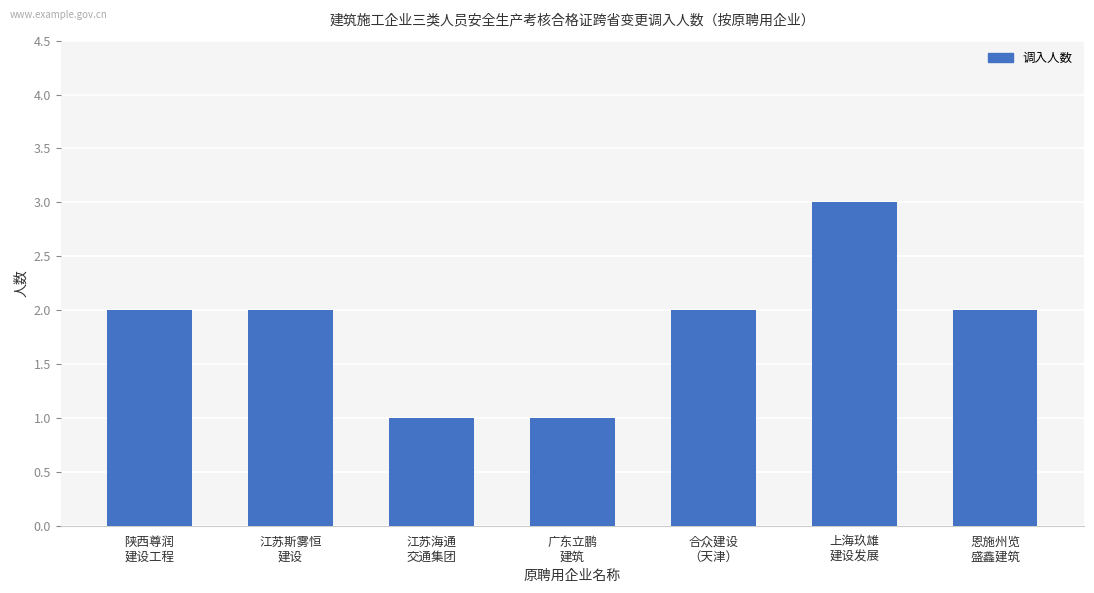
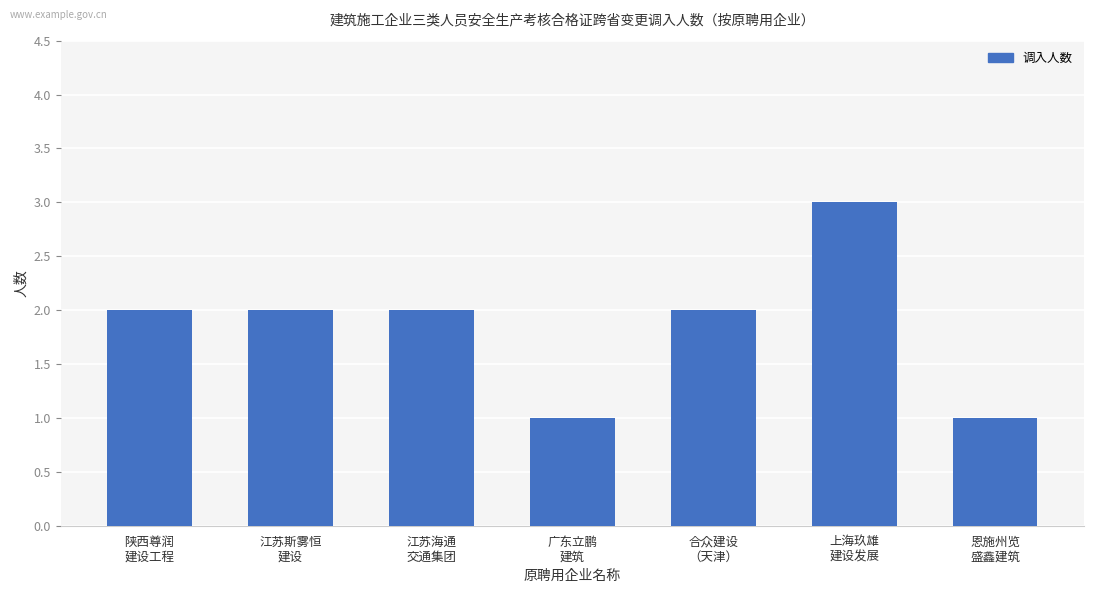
江苏海通 交通集团: 1 -> 2
恩施州览 盛鑫建筑: 2 -> 1
